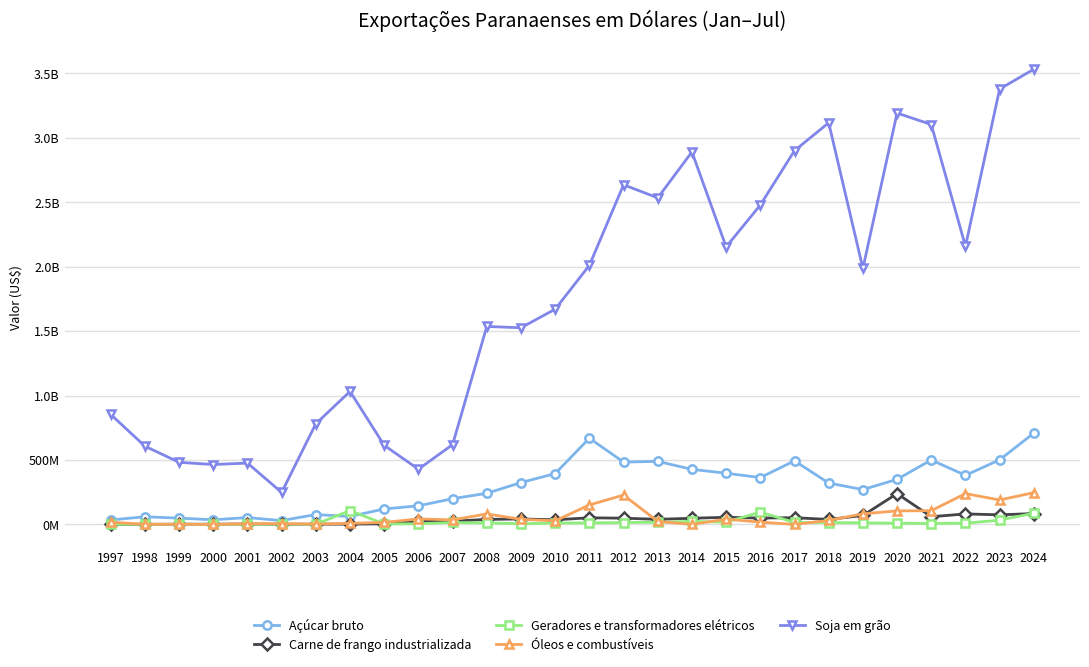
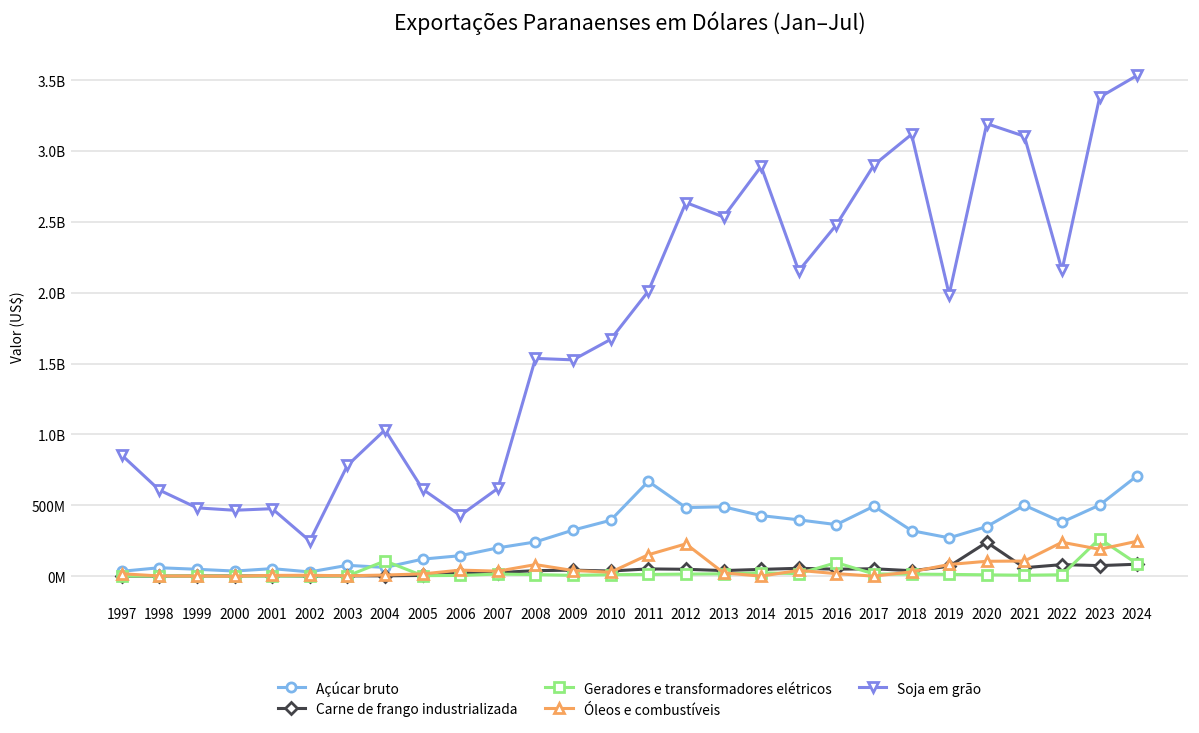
Geradores e transformadores elétricos, 2023: 30000000 -> 260000000
